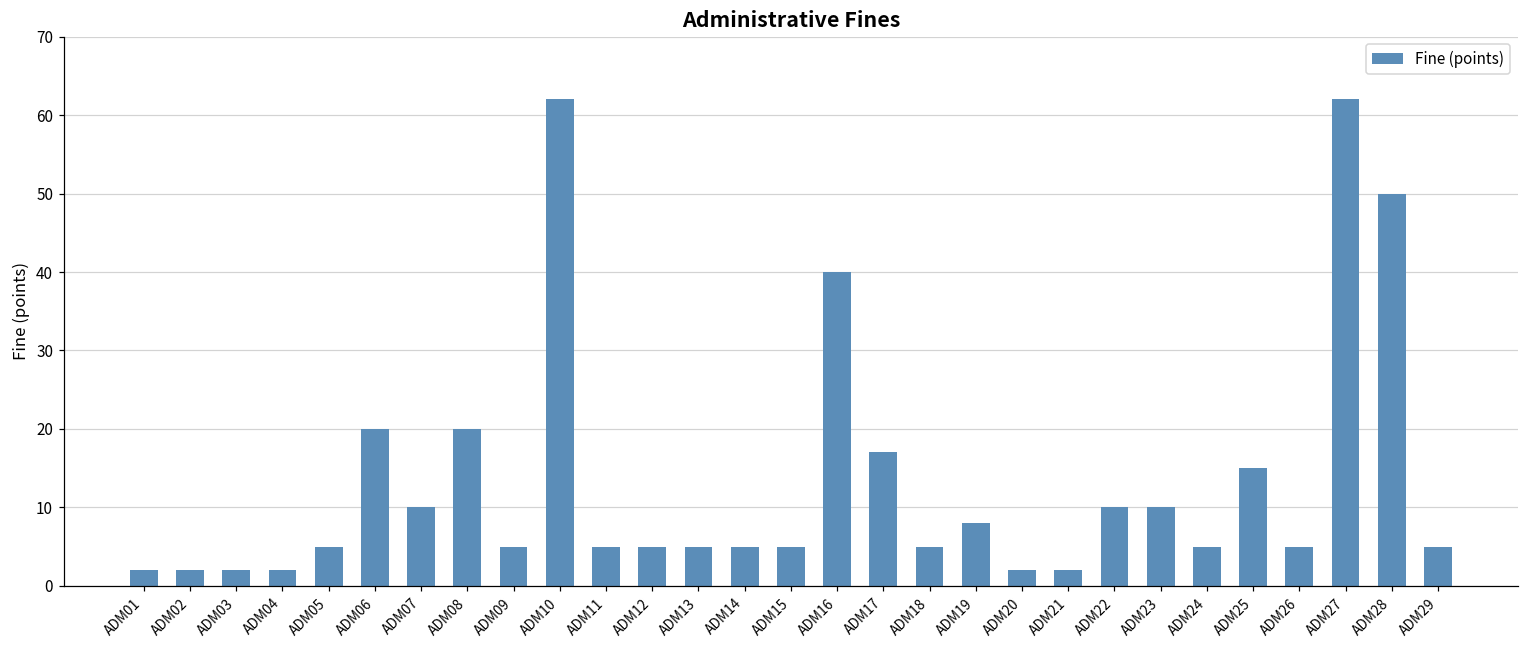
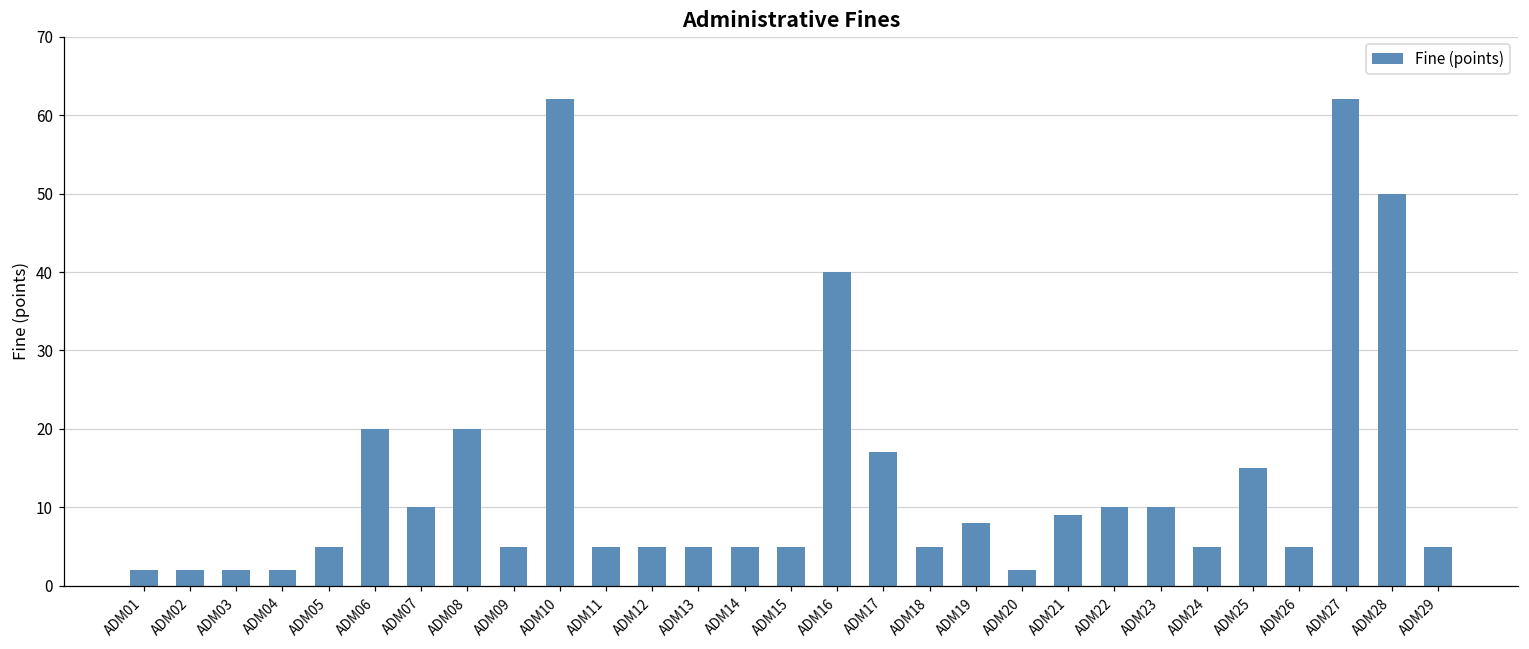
ADM21: 2 -> 9
